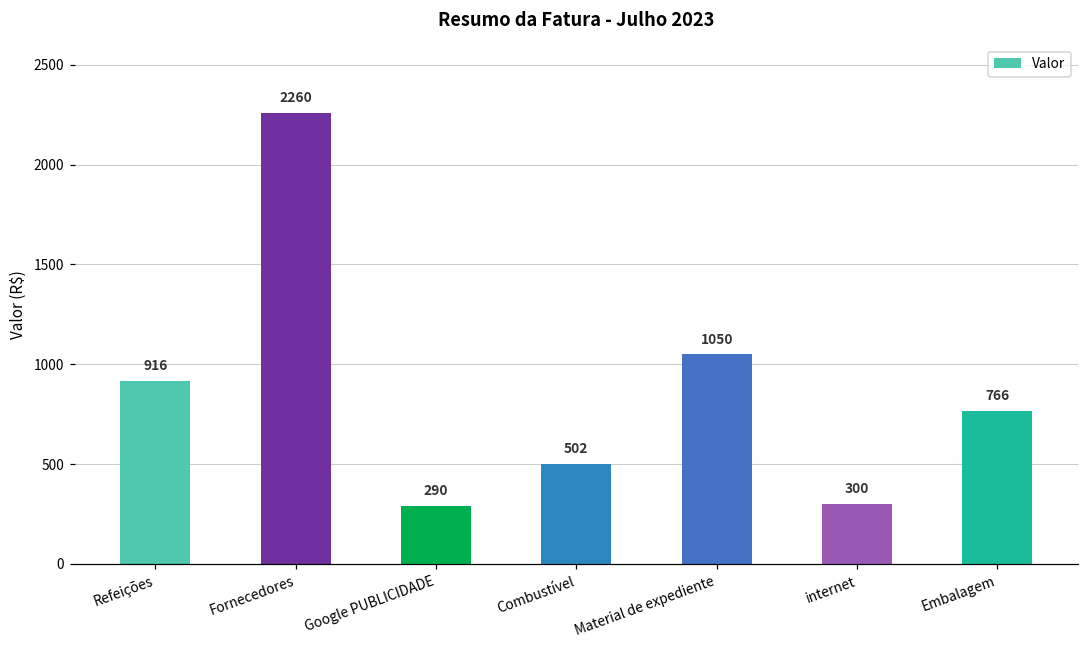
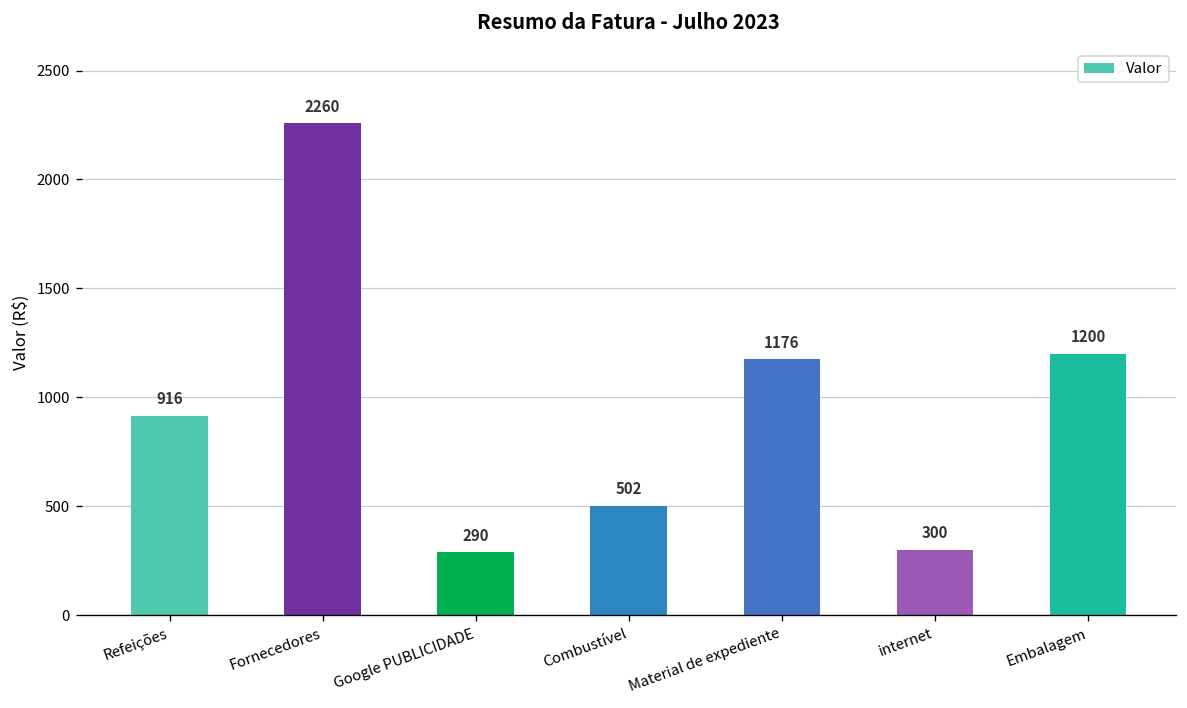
Material de expediente: 1050 -> 1176
Embalagem: 766 -> 1200
